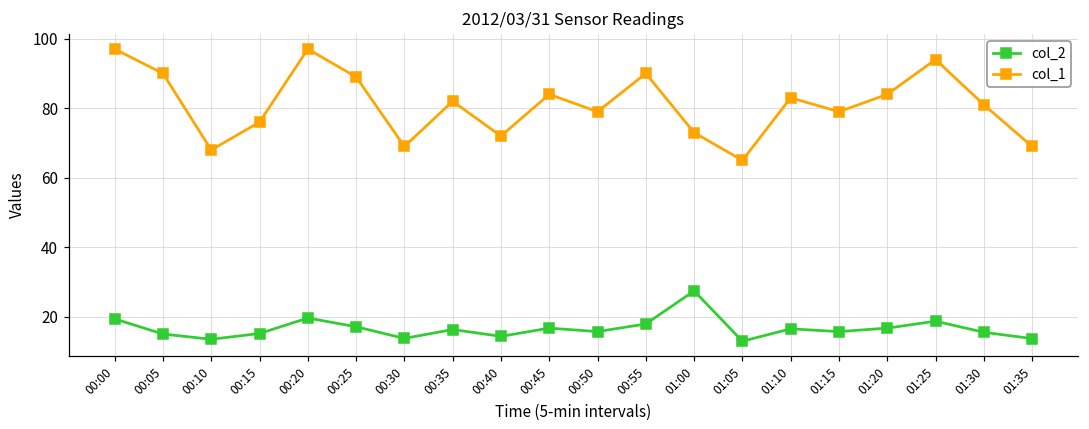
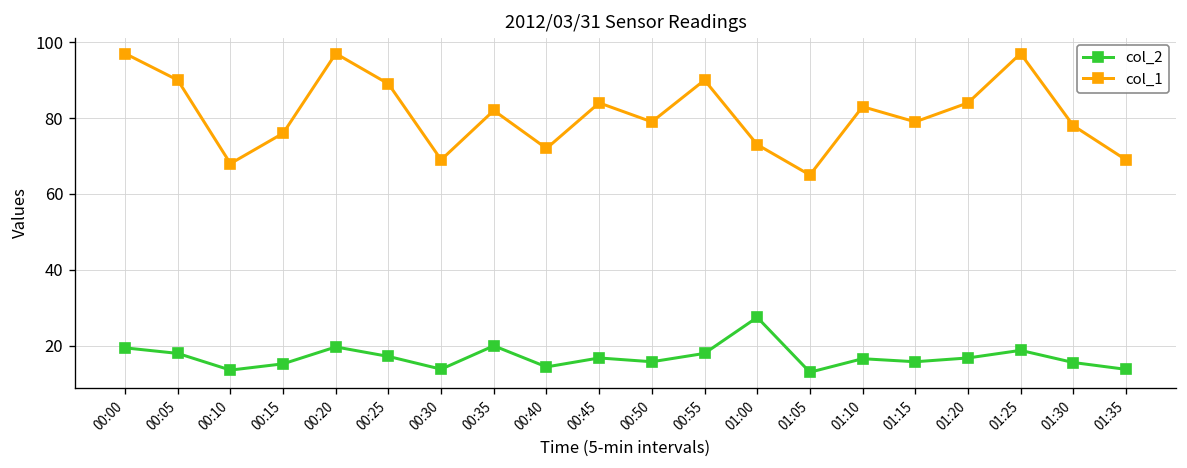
col_2, 00:05: 15 -> 18
col_2, 00:35: 16 -> 20
col_1, 01:25: 94 -> 97
col_1, 01:30: 81 -> 78
